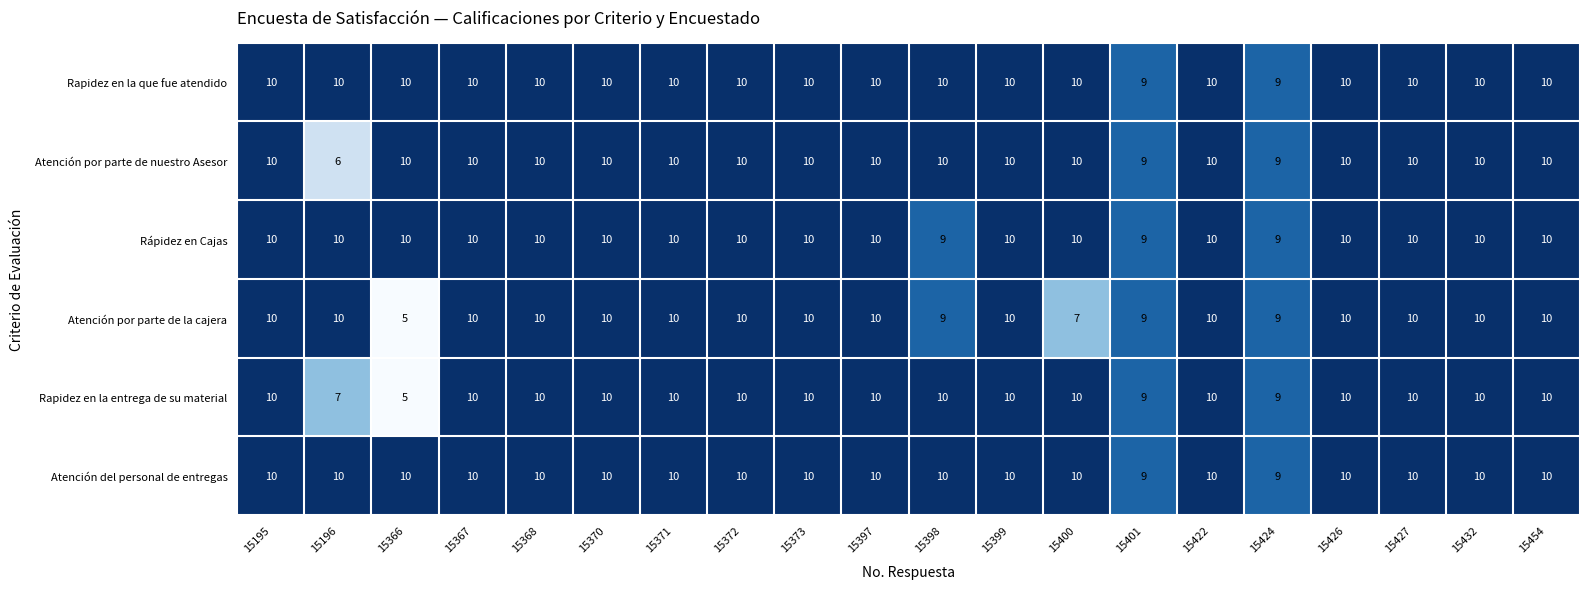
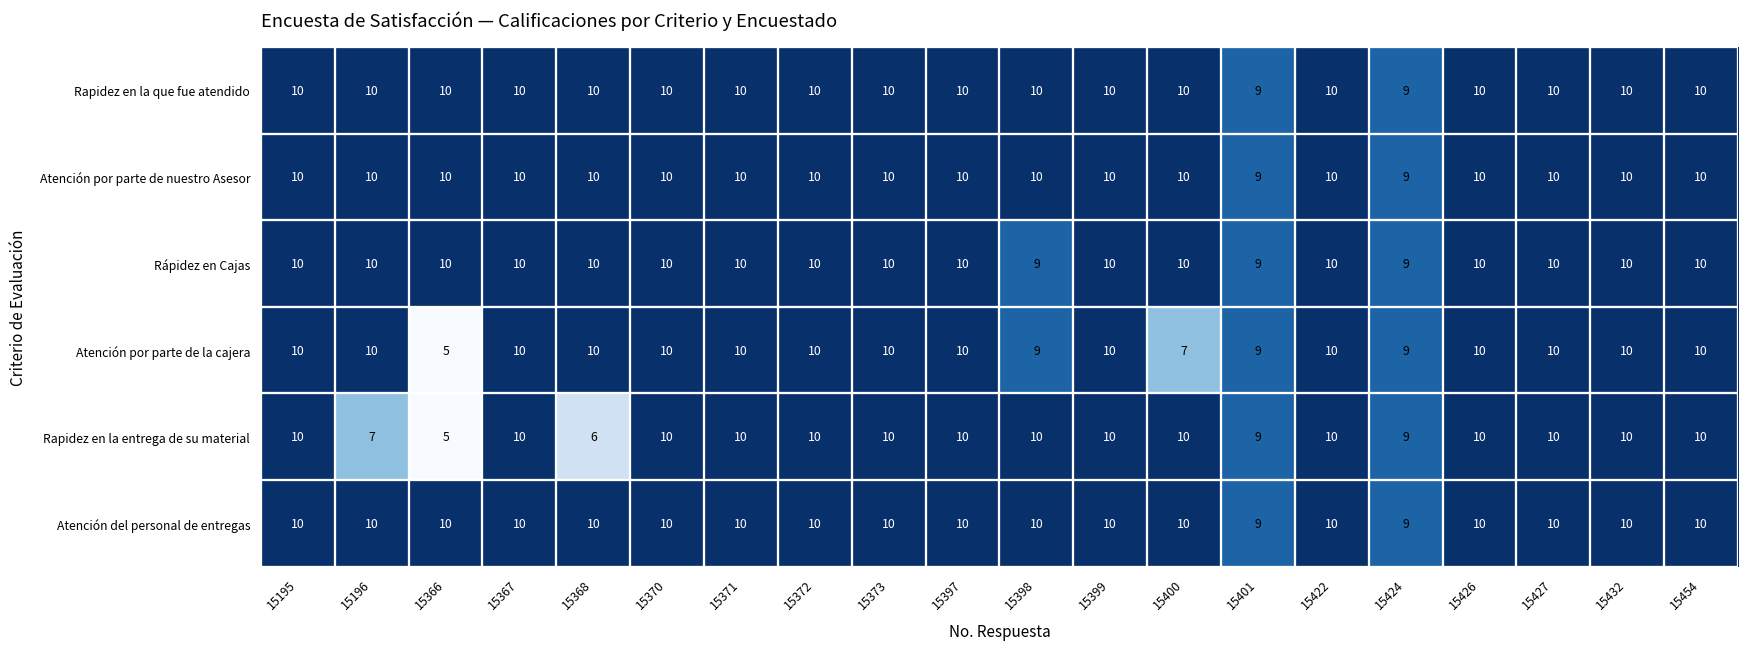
Atención por parte de nuestro Asesor, 15196: 6 -> 10
Rapidez en la entrega de su material, 15368: 10 -> 6
